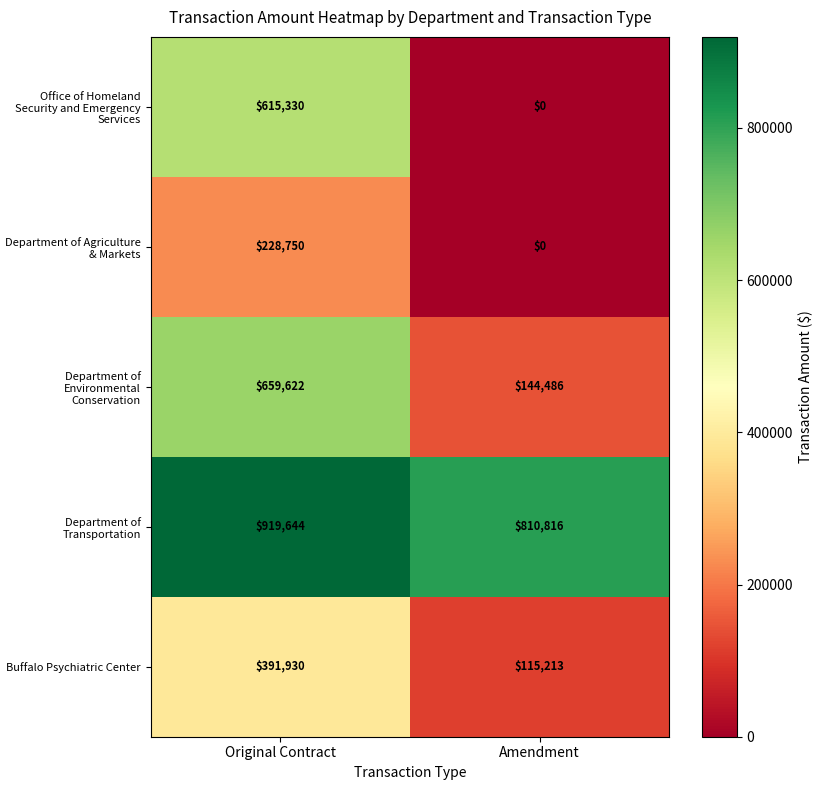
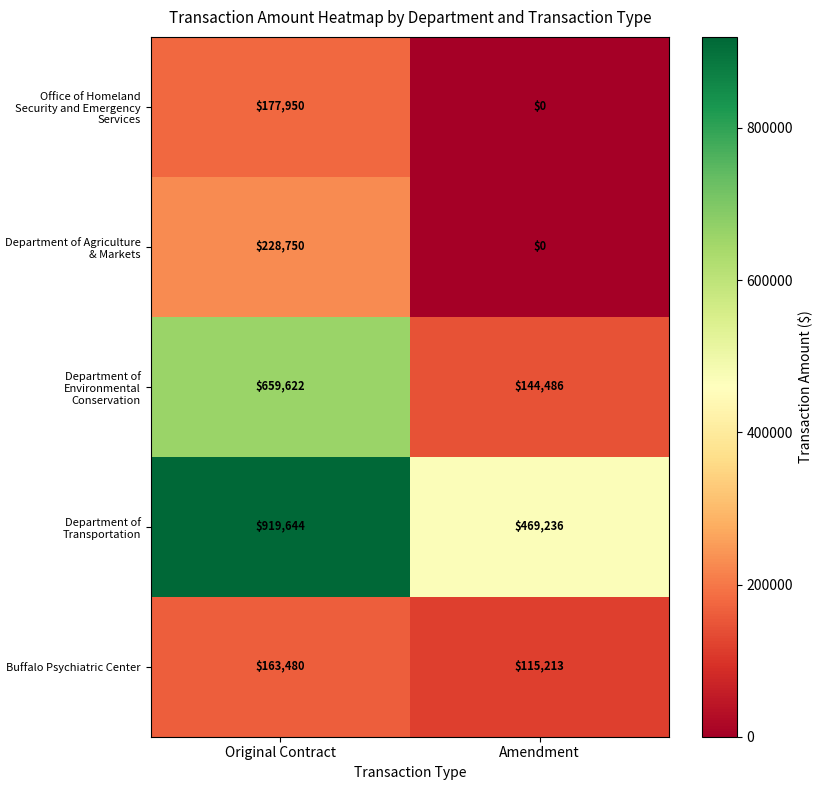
Office of Homeland Security and Emergency Services, Original Contract: $615,330 -> $177,950
Department of Transportation, Amendment: $810,816 -> $469,236
Buffalo Psychiatric Center, Original Contract: $391,930 -> $163,480
